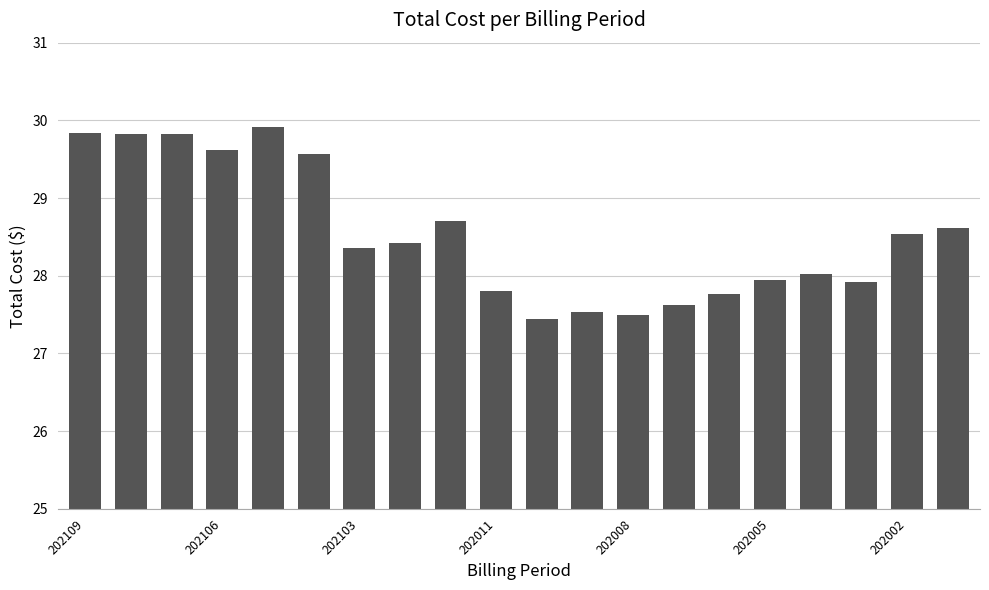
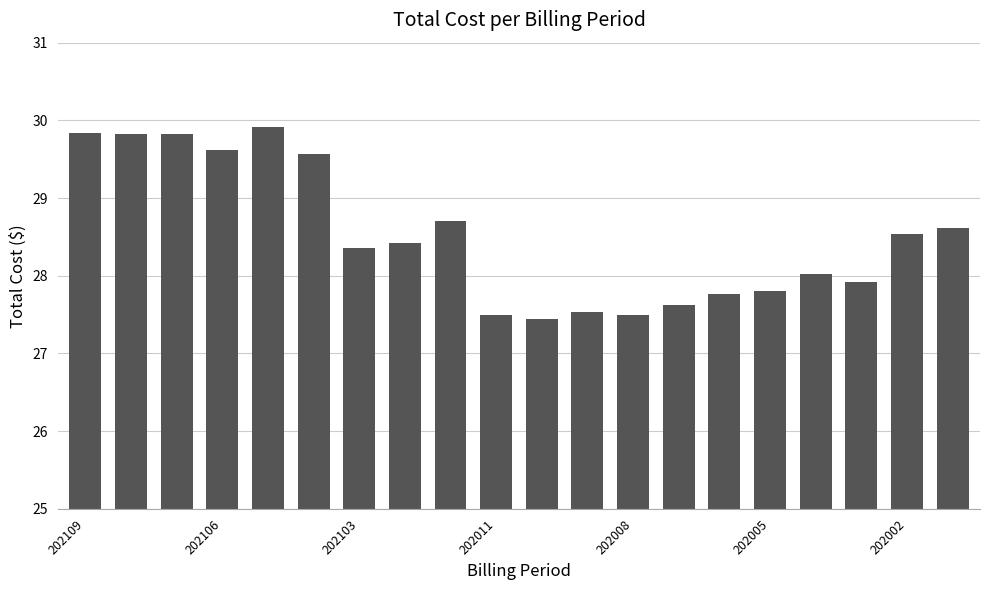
202011: 27.8 -> 27.5
202005: 28.0 -> 27.8
